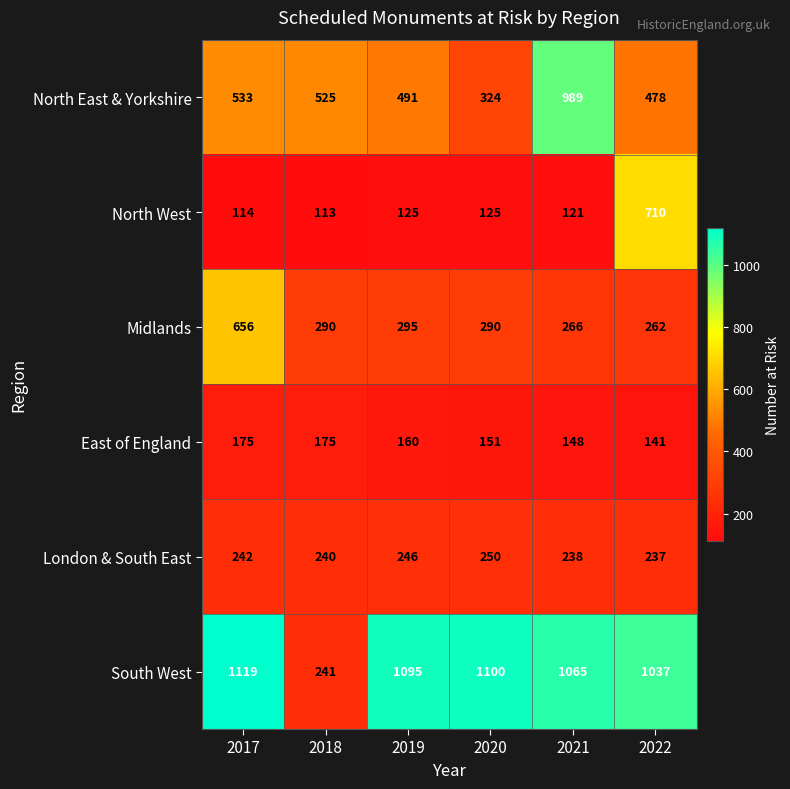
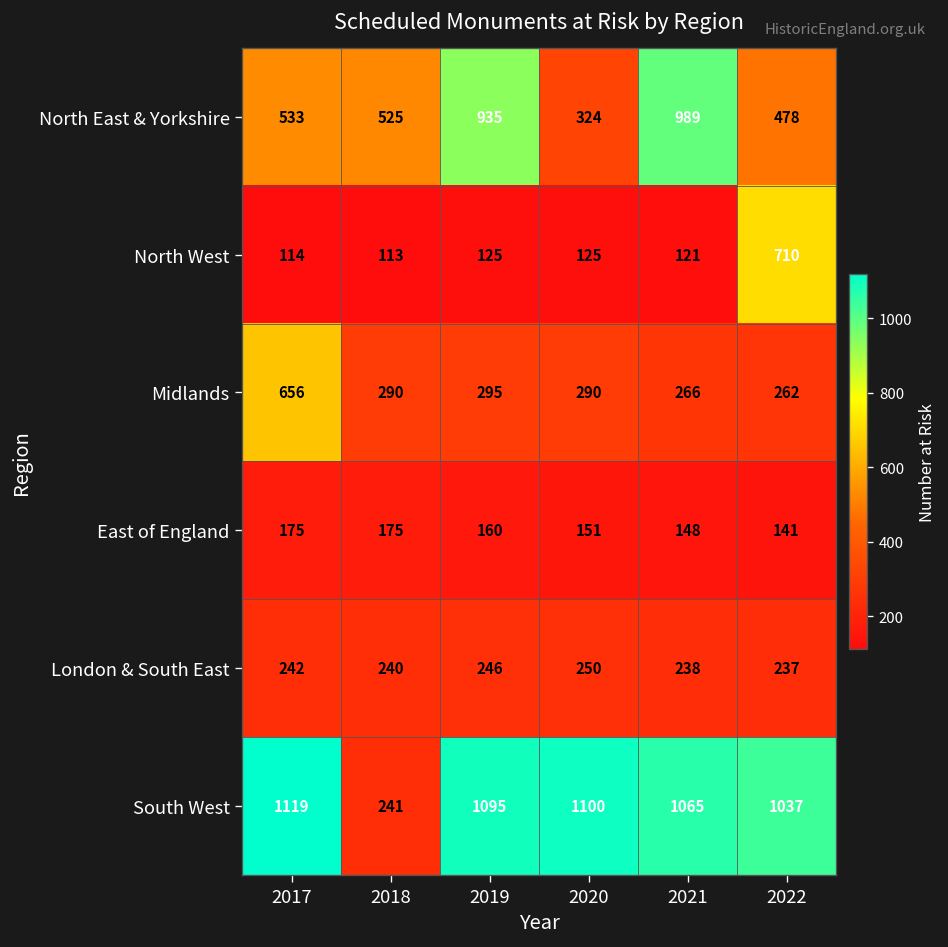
North East & Yorkshire, 2019: 491 -> 935
